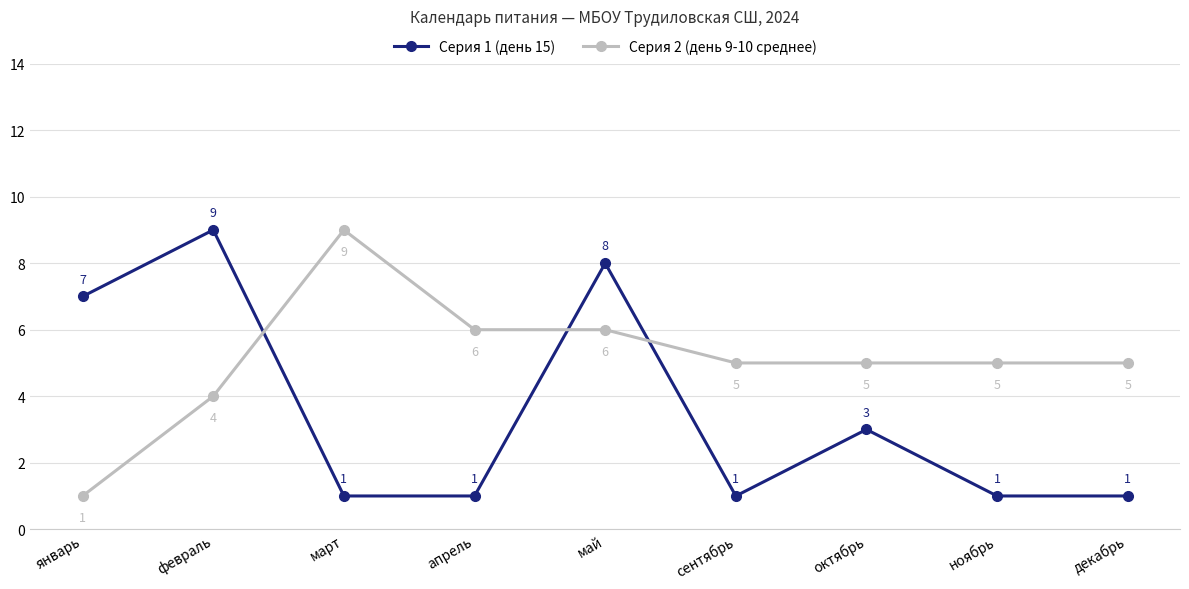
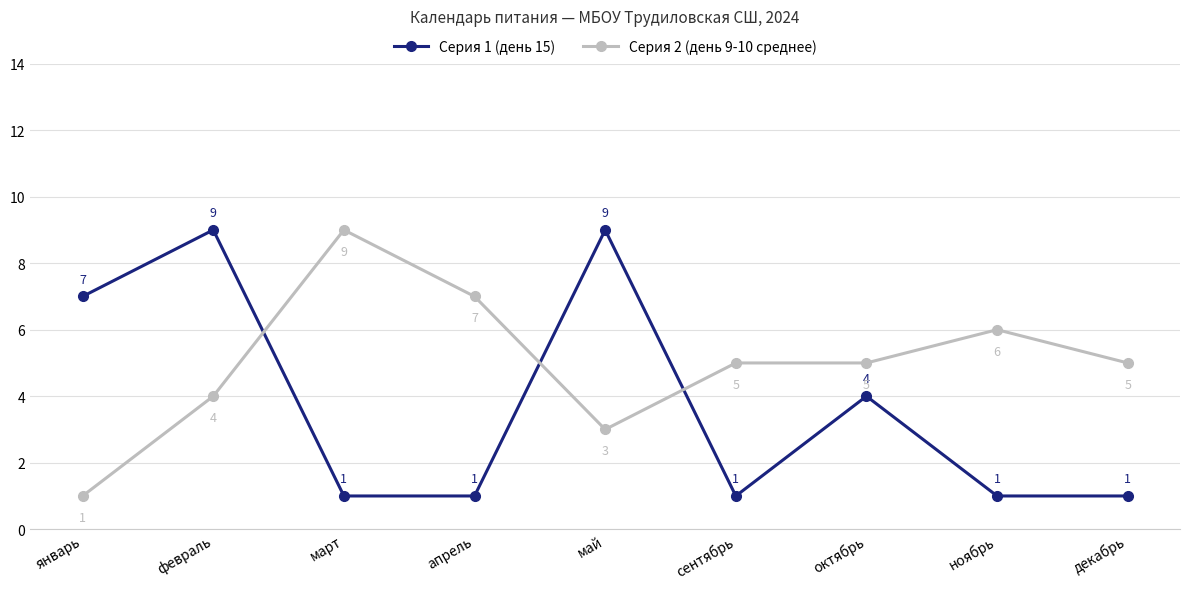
Серия 2 (день 9-10 среднее), апрель: 6 -> 7
Серия 1 (день 15), май: 8 -> 9
Серия 2 (день 9-10 среднее), май: 6 -> 3
Серия 1 (день 15), октябрь: 3 -> 4
Серия 2 (день 9-10 среднее), ноябрь: 5 -> 6
